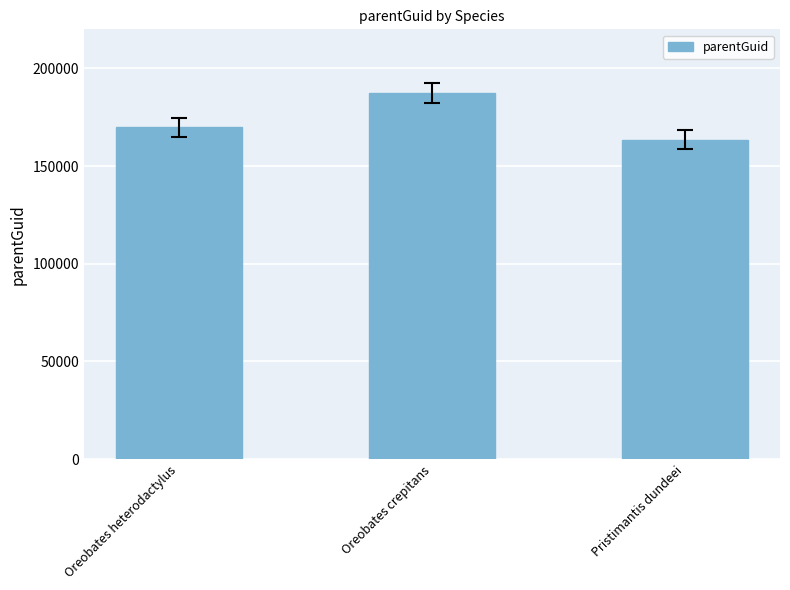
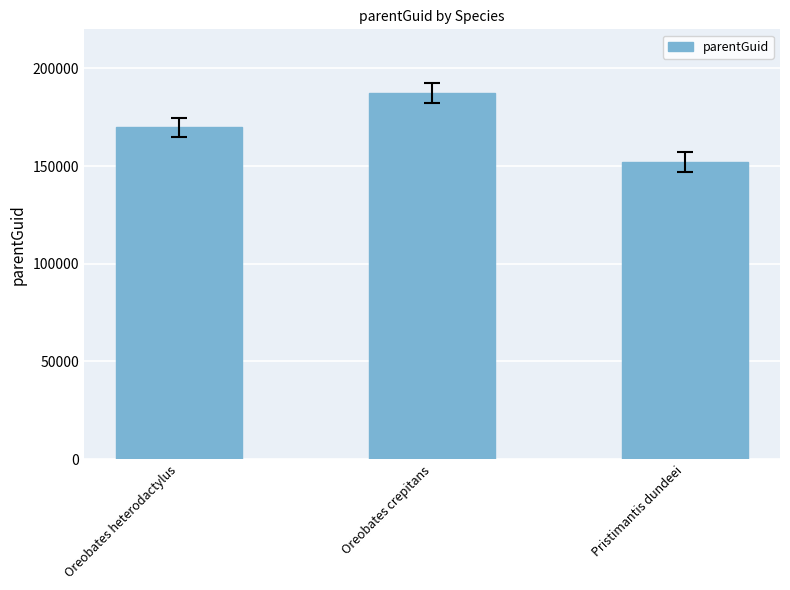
parentGuid, Pristimantis dundeei: 164000 -> 152000
